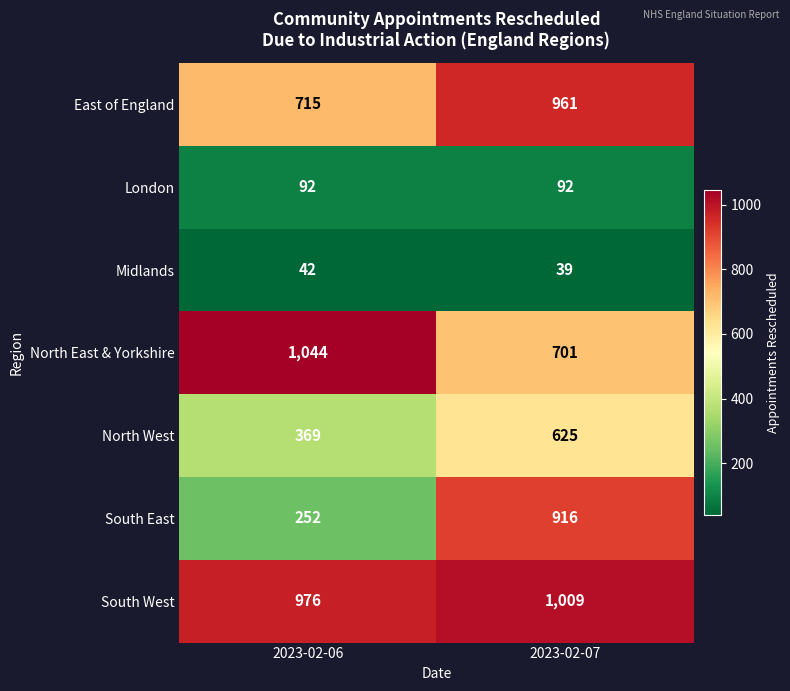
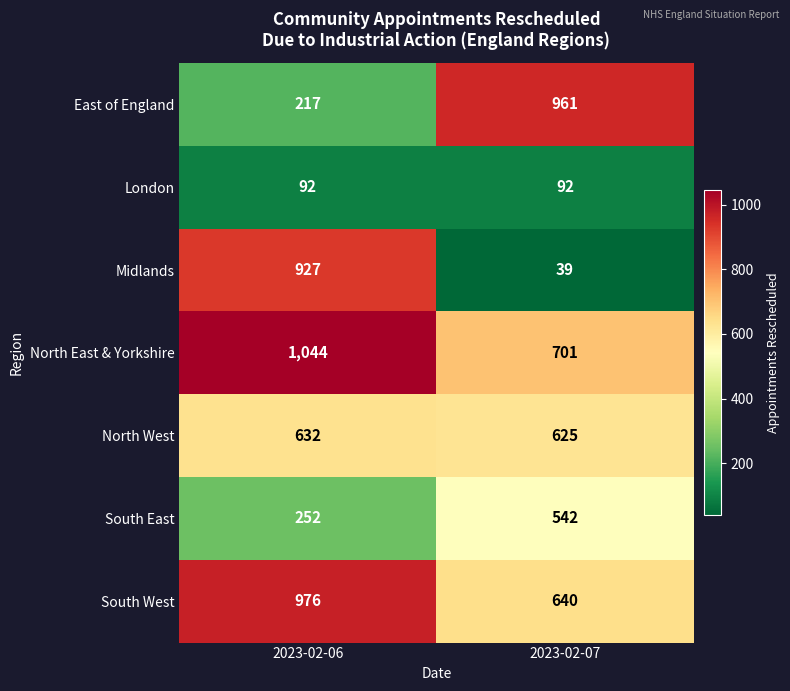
East of England, 2023-02-06: 715 -> 217
Midlands, 2023-02-06: 42 -> 927
North West, 2023-02-06: 369 -> 632
South East, 2023-02-07: 916 -> 542
South West, 2023-02-07: 1,009 -> 640
